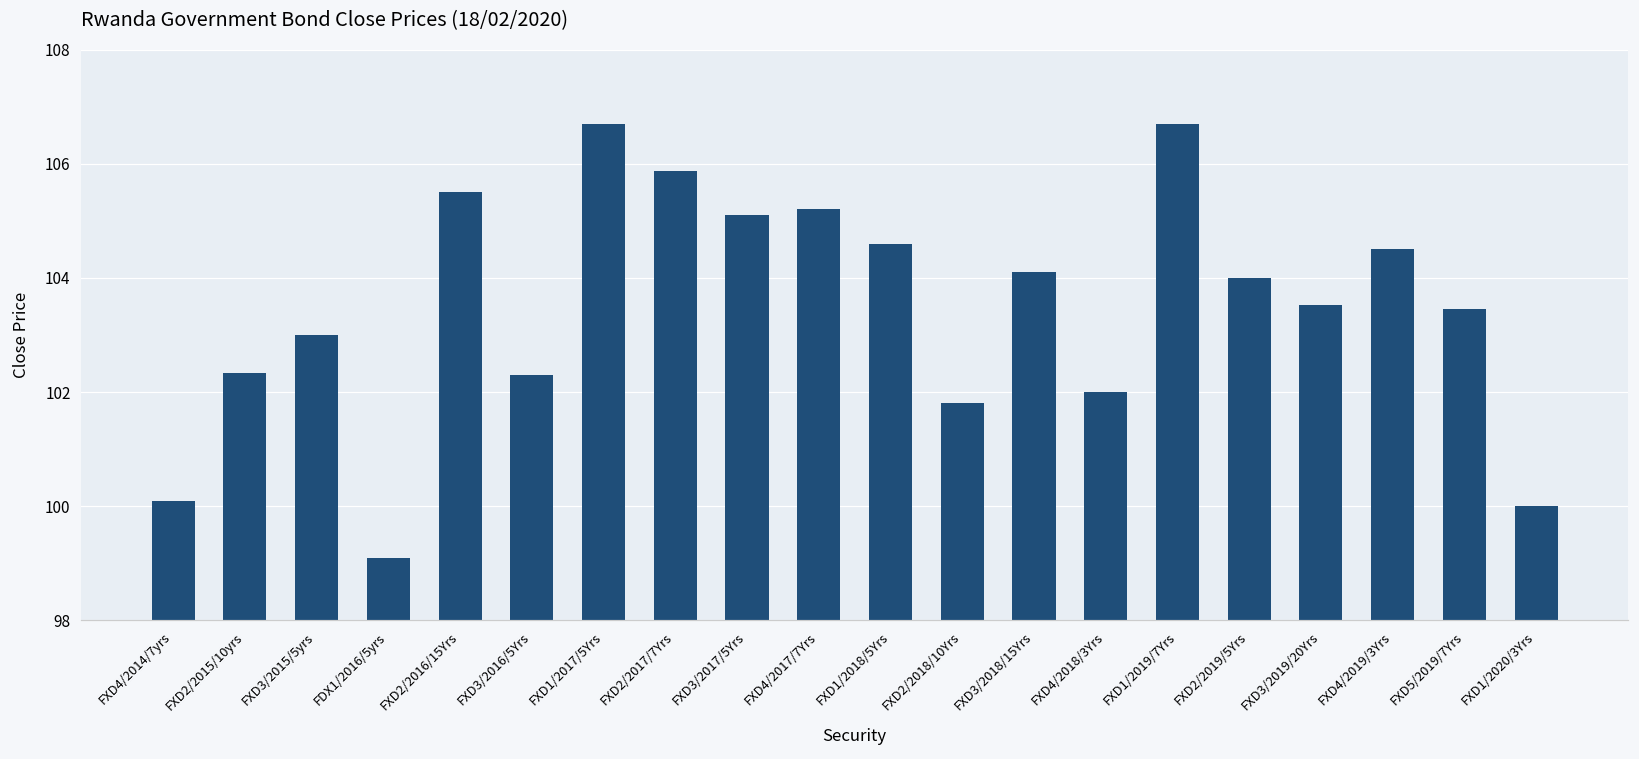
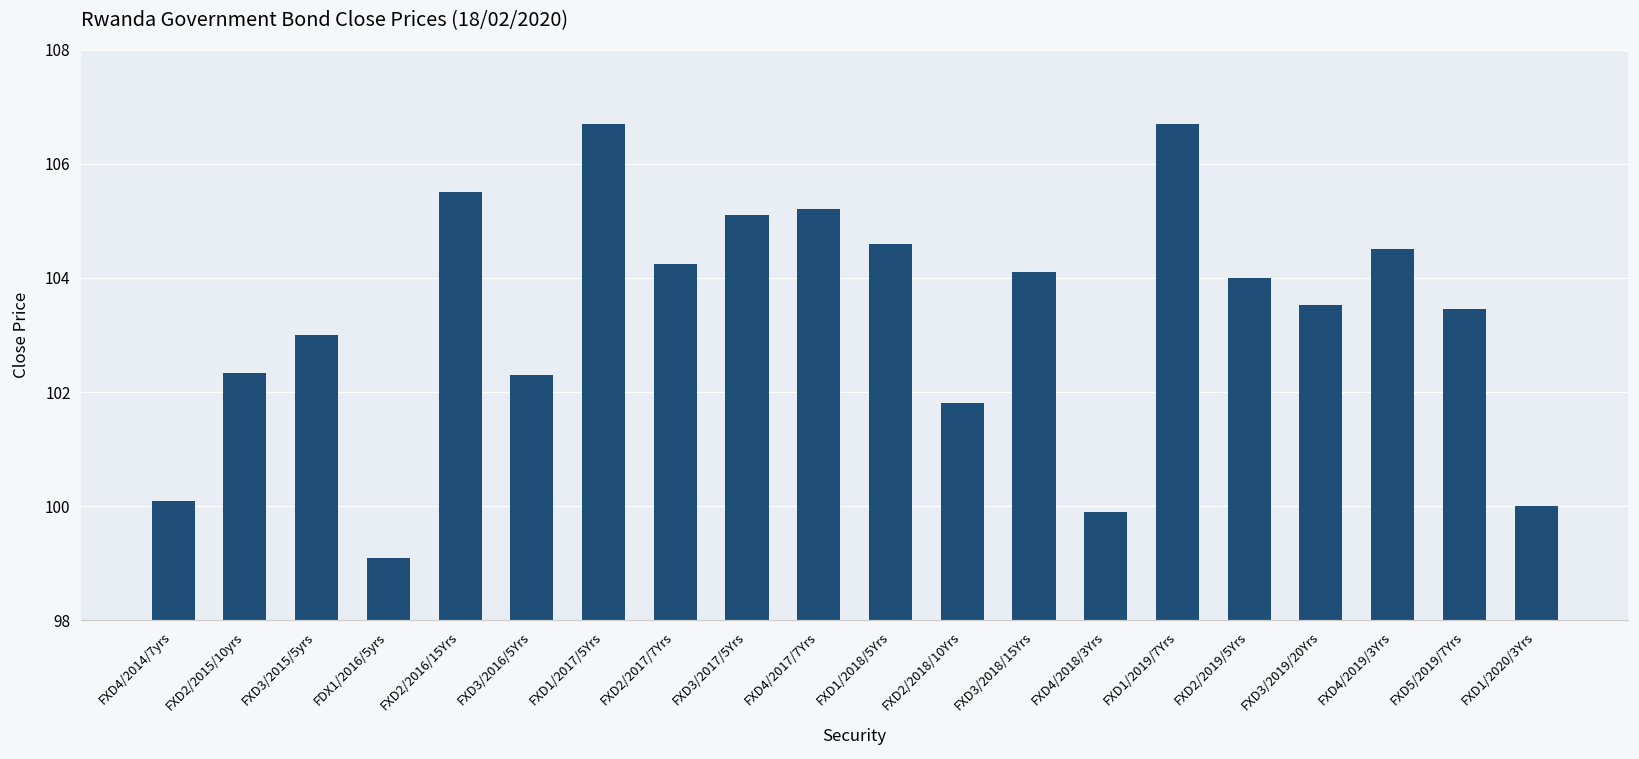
FXD2/2017/7Yrs: 105.9 -> 104.2
FXD4/2018/3Yrs: 102.0 -> 99.9
